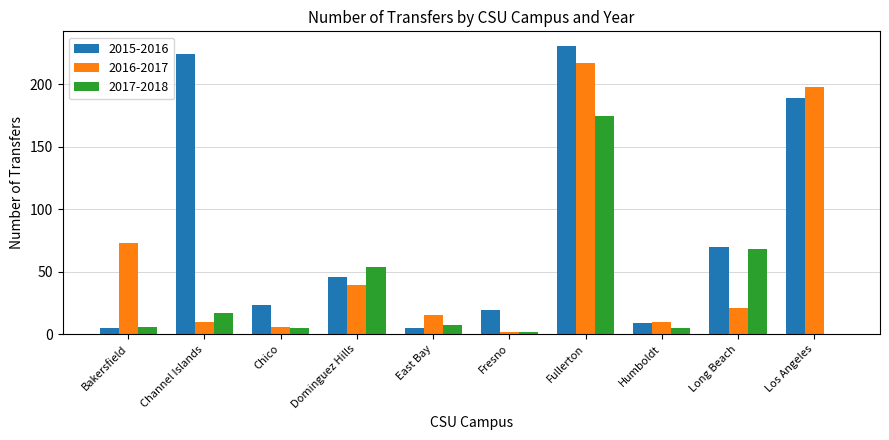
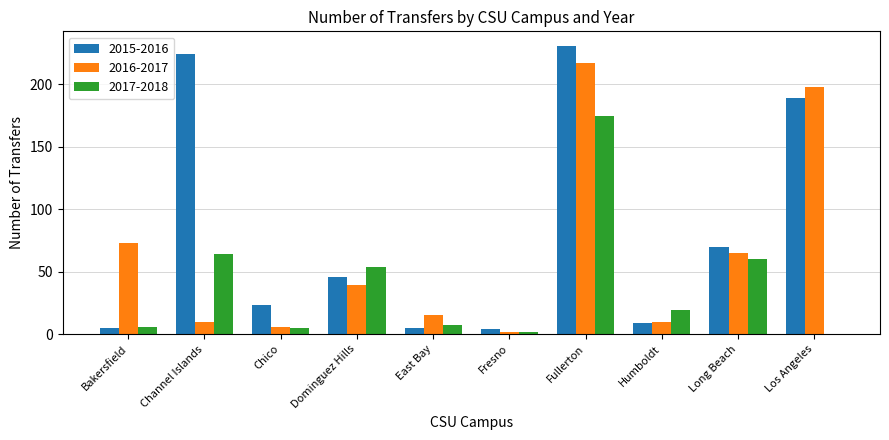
2017-2018, Channel Islands: 17 -> 64
2015-2016, Fresno: 19 -> 4
2017-2018, Humboldt: 5 -> 19
2016-2017, Long Beach: 21 -> 65
2017-2018, Long Beach: 68 -> 60
